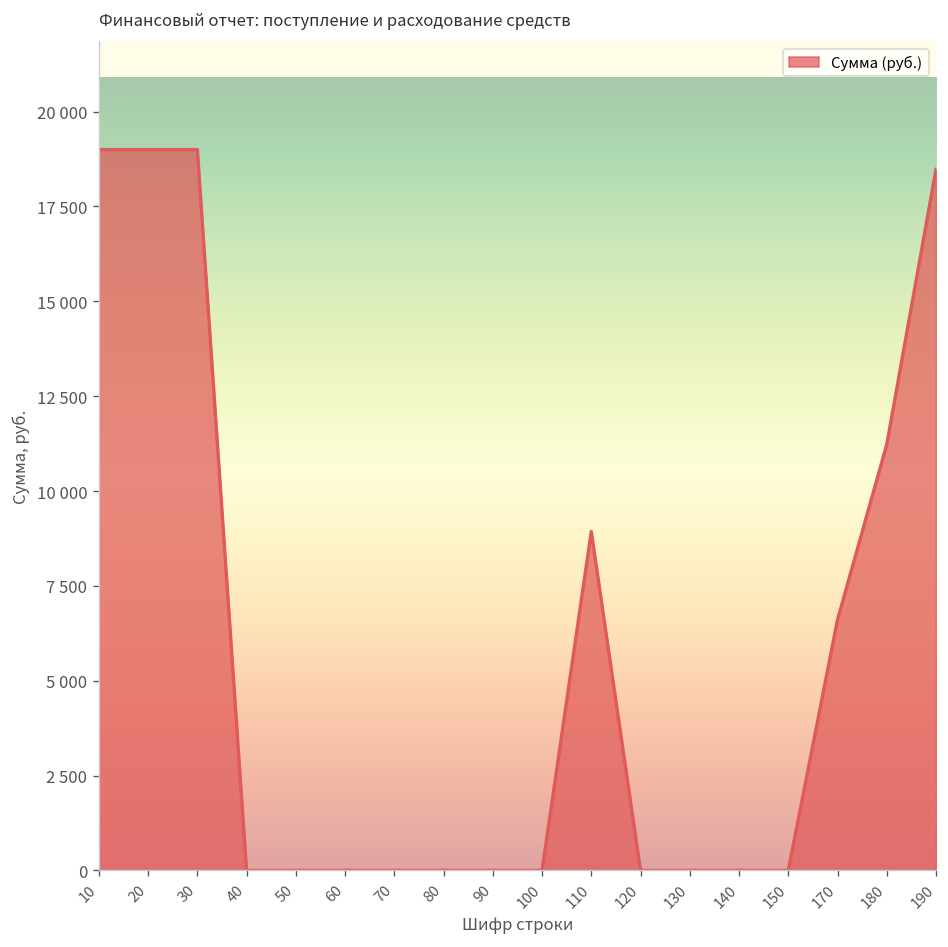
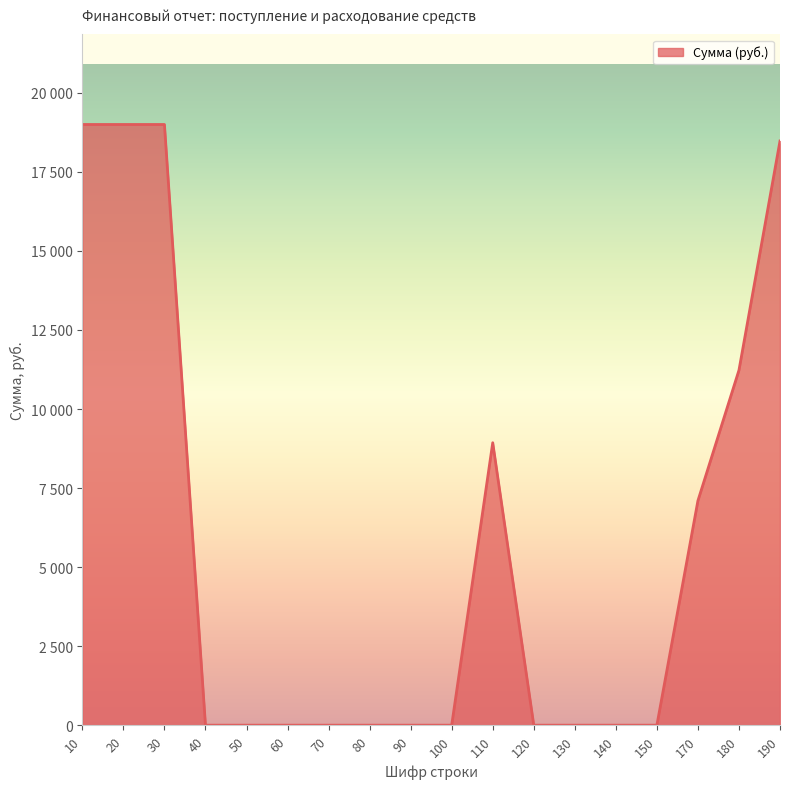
170: 6600 -> 7100
